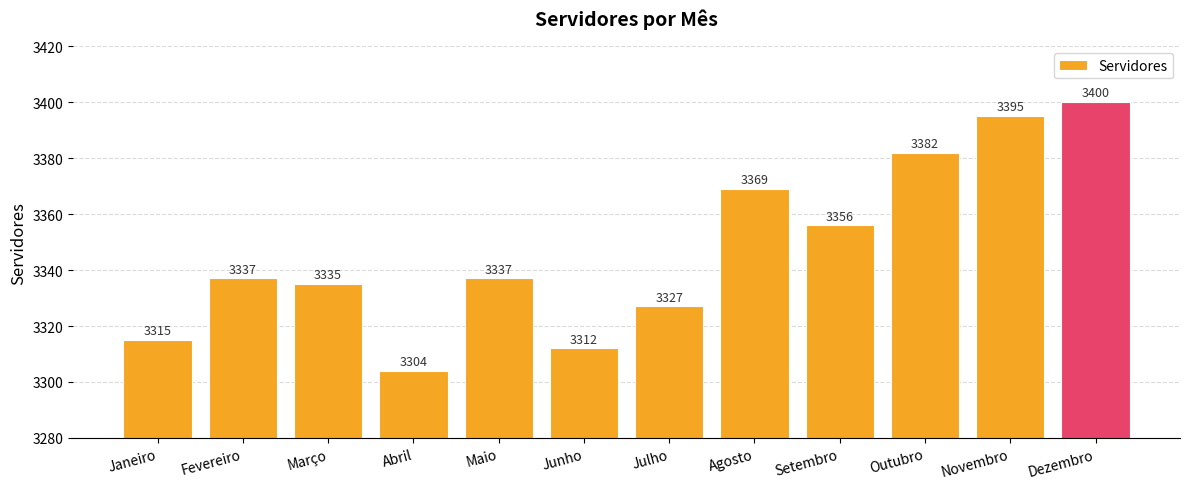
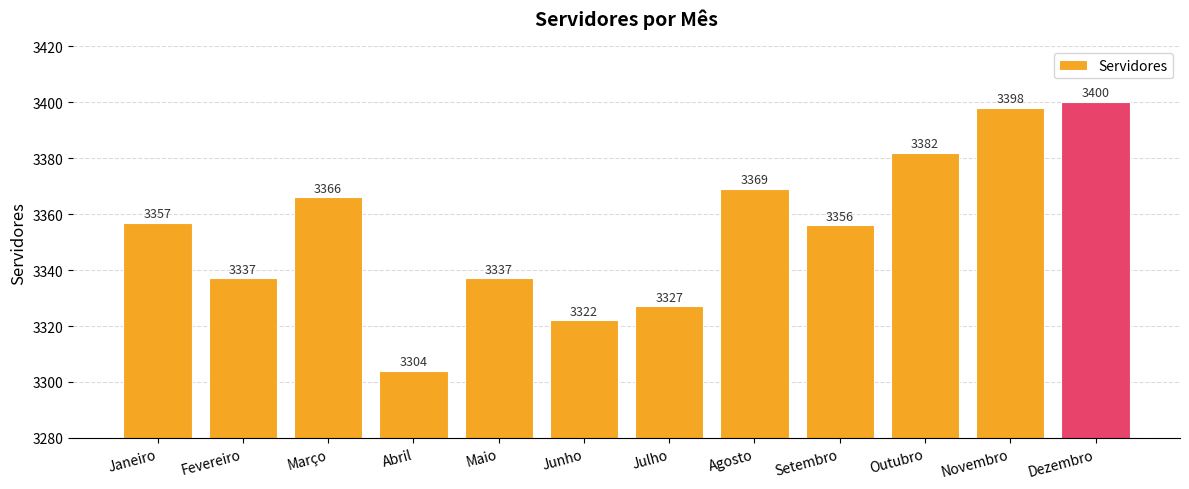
Janeiro: 3315 -> 3357
Março: 3335 -> 3366
Junho: 3312 -> 3322
Novembro: 3395 -> 3398
